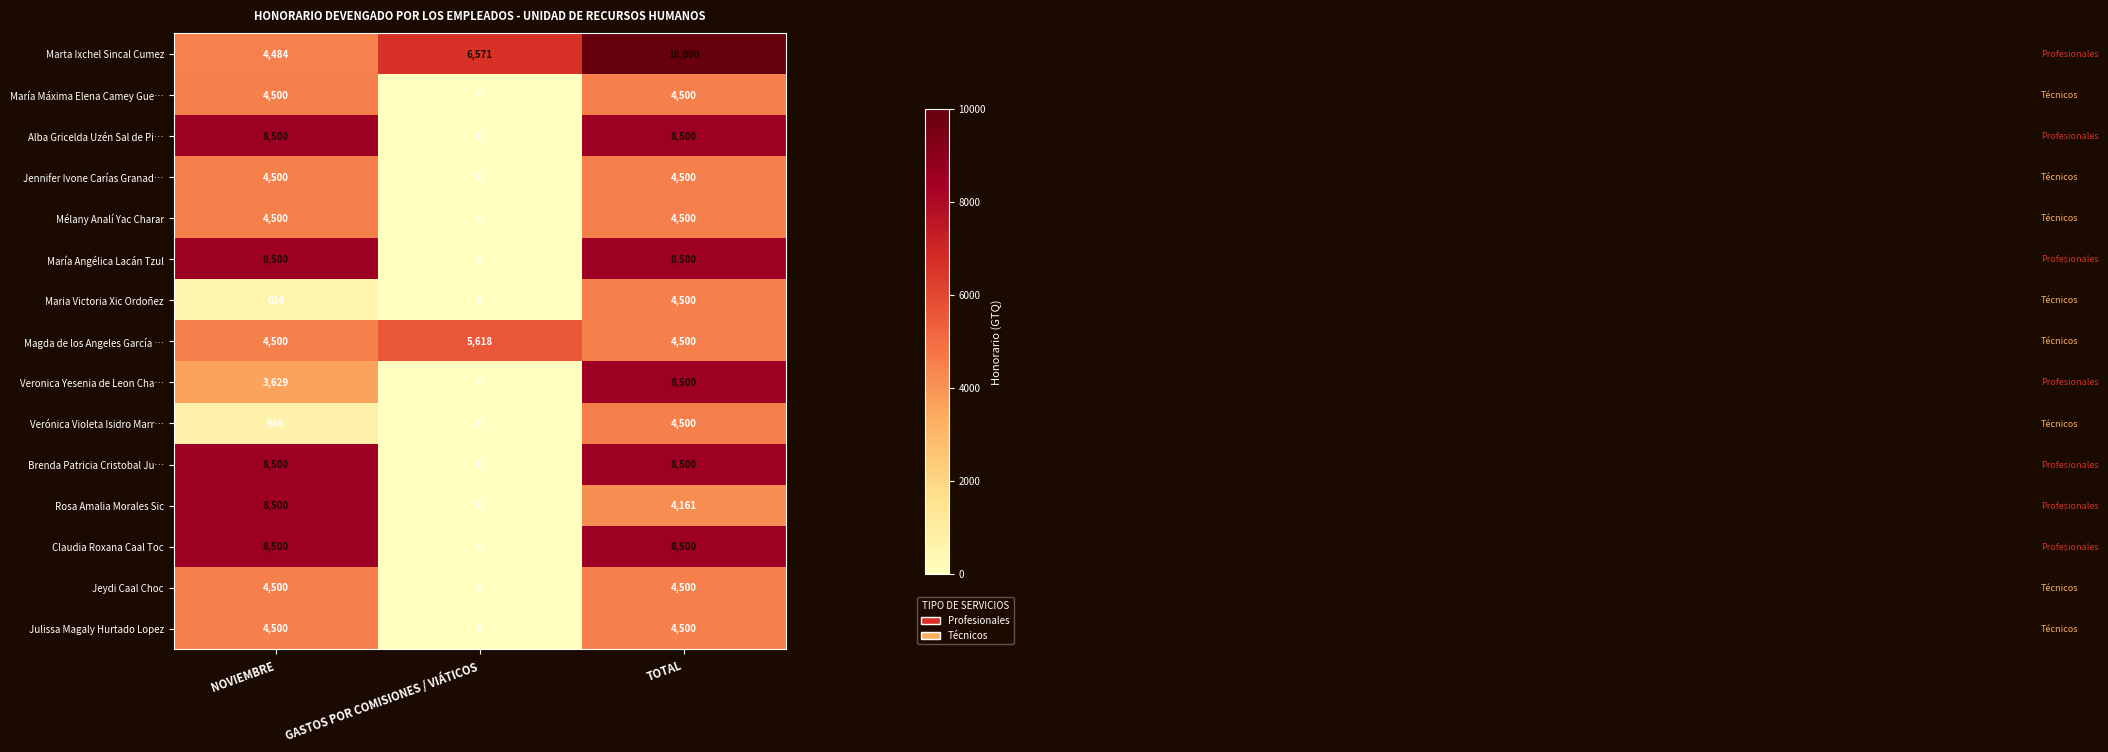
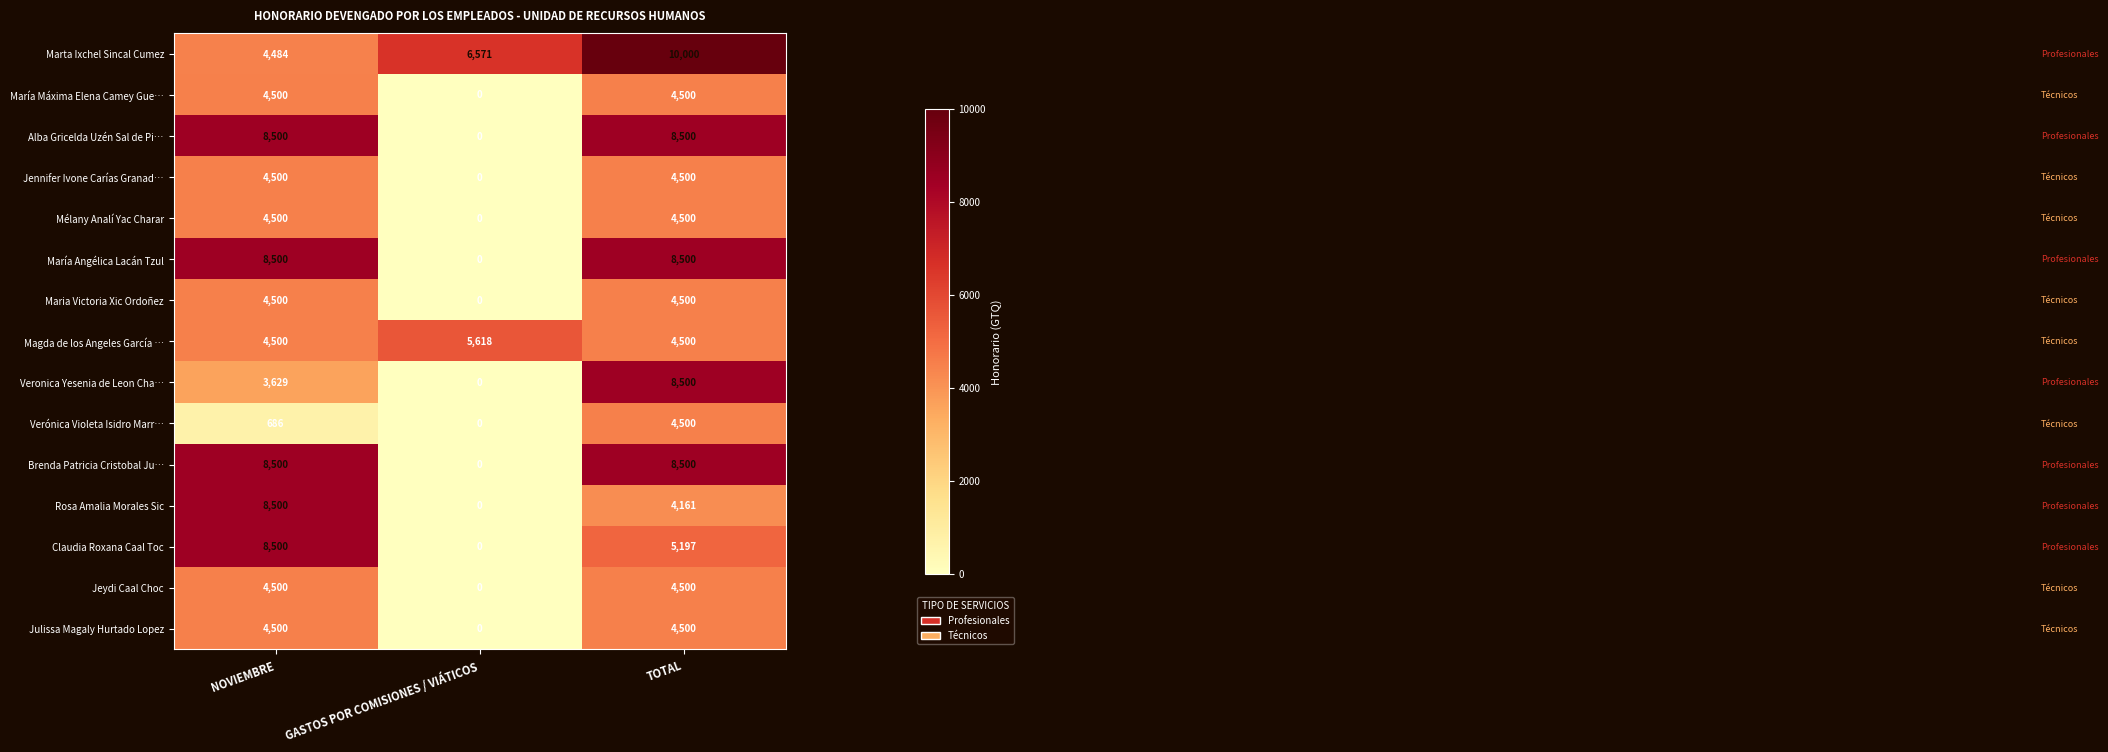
Maria Victoria Xic Ordoñez, NOVIEMBRE: 624 -> 4,500
Claudia Roxana Caal Toc, TOTAL: 8,500 -> 5,197
